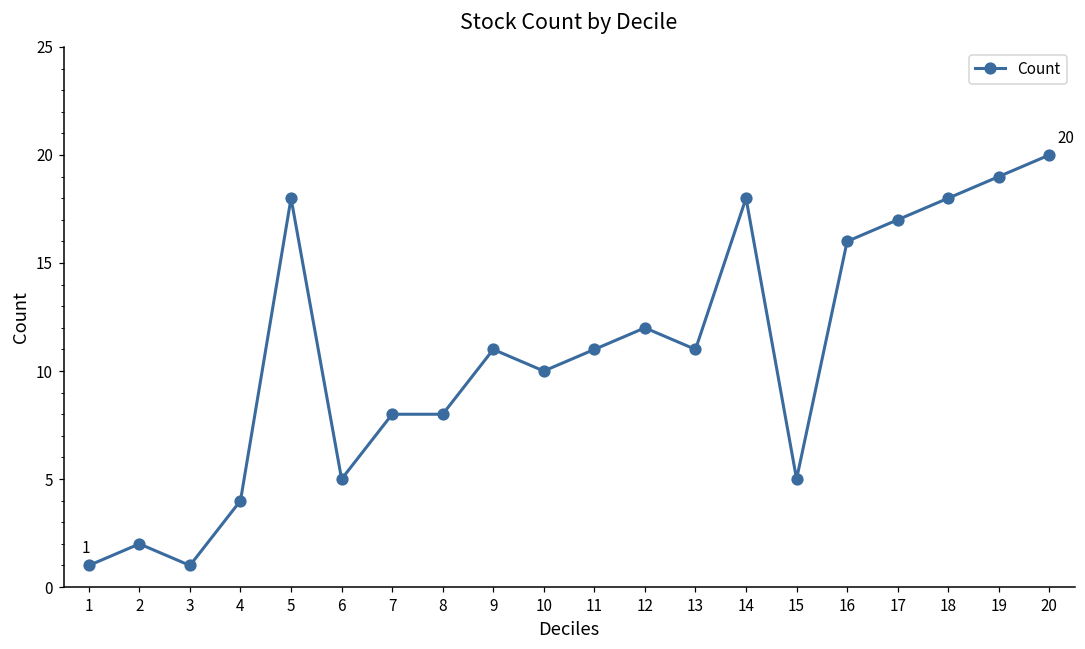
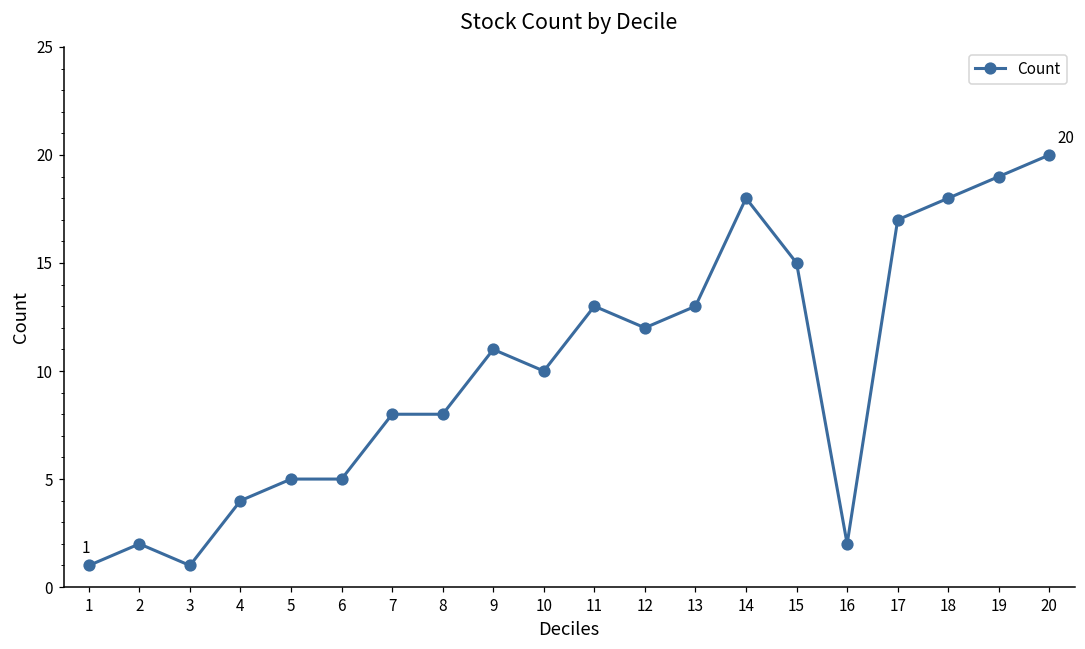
5: 18 -> 5
11: 11 -> 13
13: 11 -> 13
15: 5 -> 15
16: 16 -> 2
